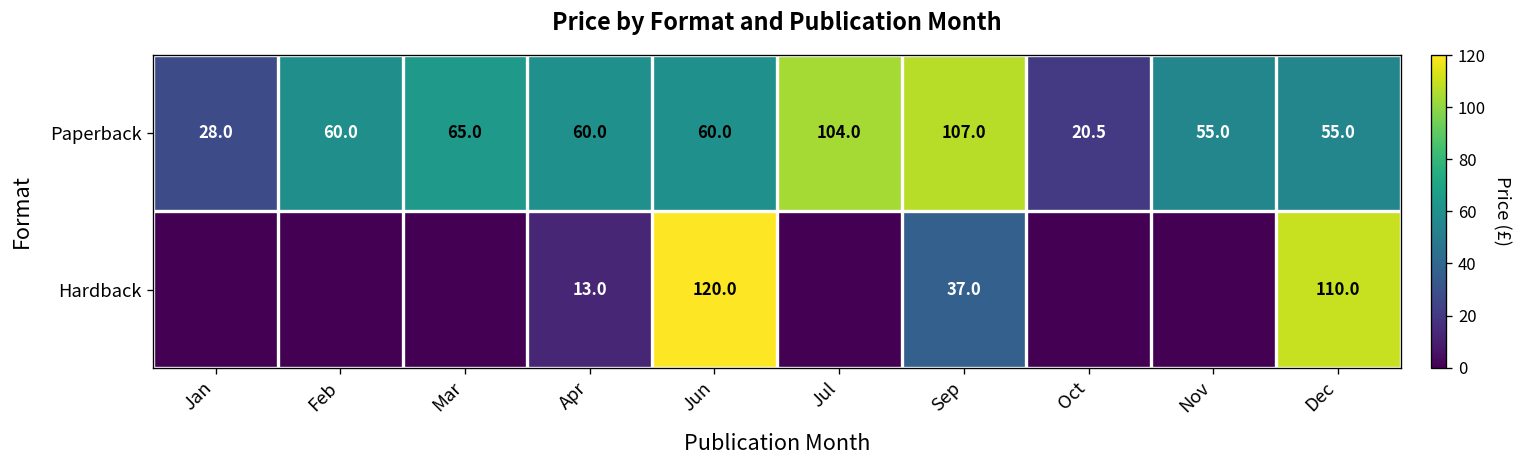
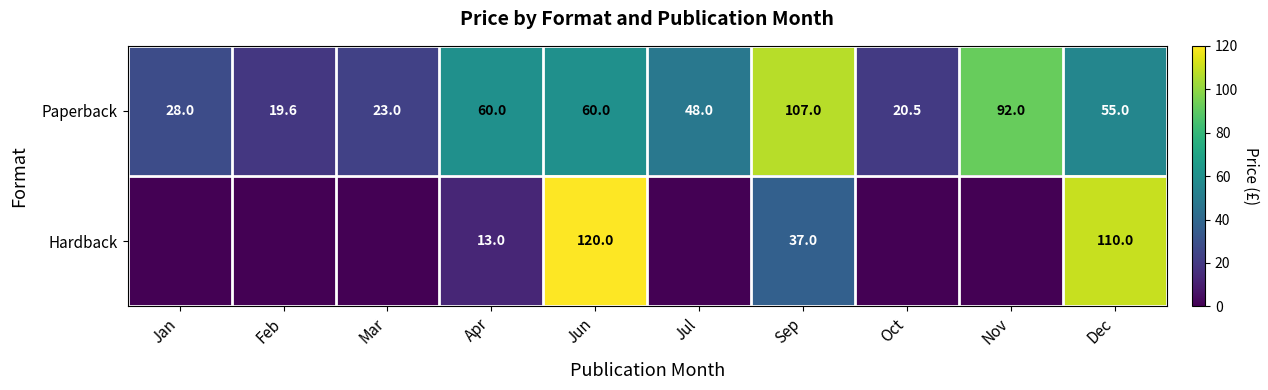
Paperback, Feb: 60.0 -> 19.6
Paperback, Mar: 65.0 -> 23.0
Paperback, Jul: 104.0 -> 48.0
Paperback, Nov: 55.0 -> 92.0
